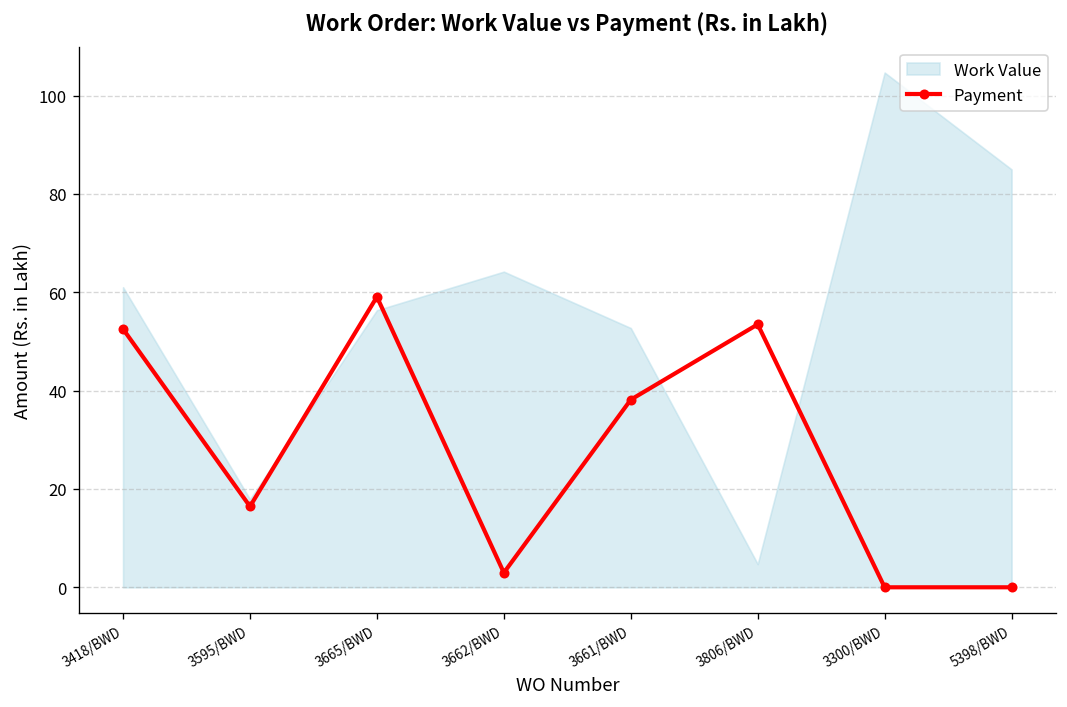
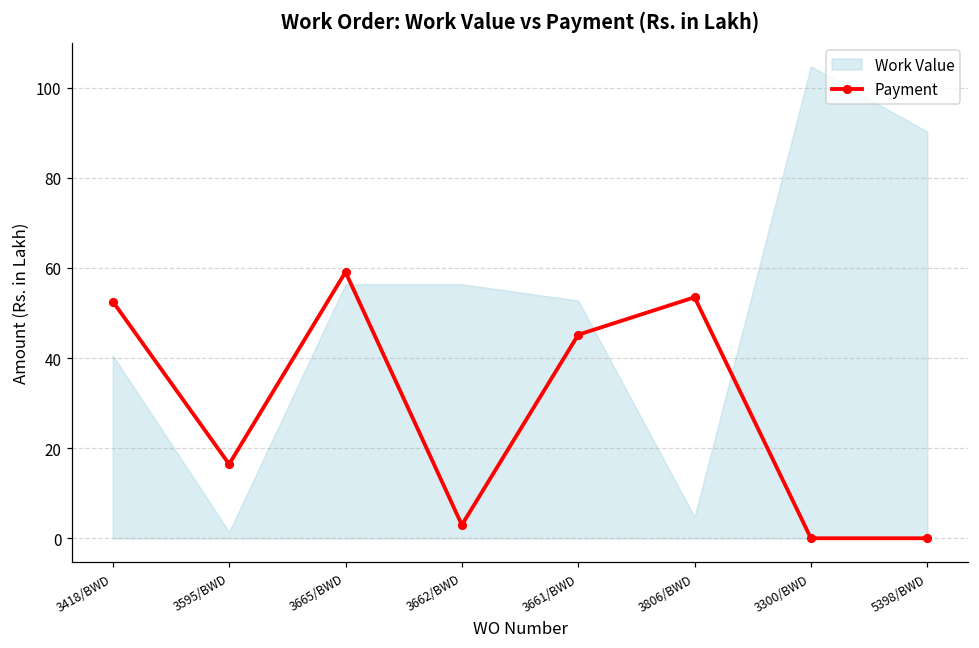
Work Value, 3418/BWD: 61 -> 41
Work Value, 3595/BWD: 18 -> 1
Work Value, 3662/BWD: 64 -> 56
Payment, 3661/BWD: 38 -> 45
Work Value, 5398/BWD: 85 -> 90
